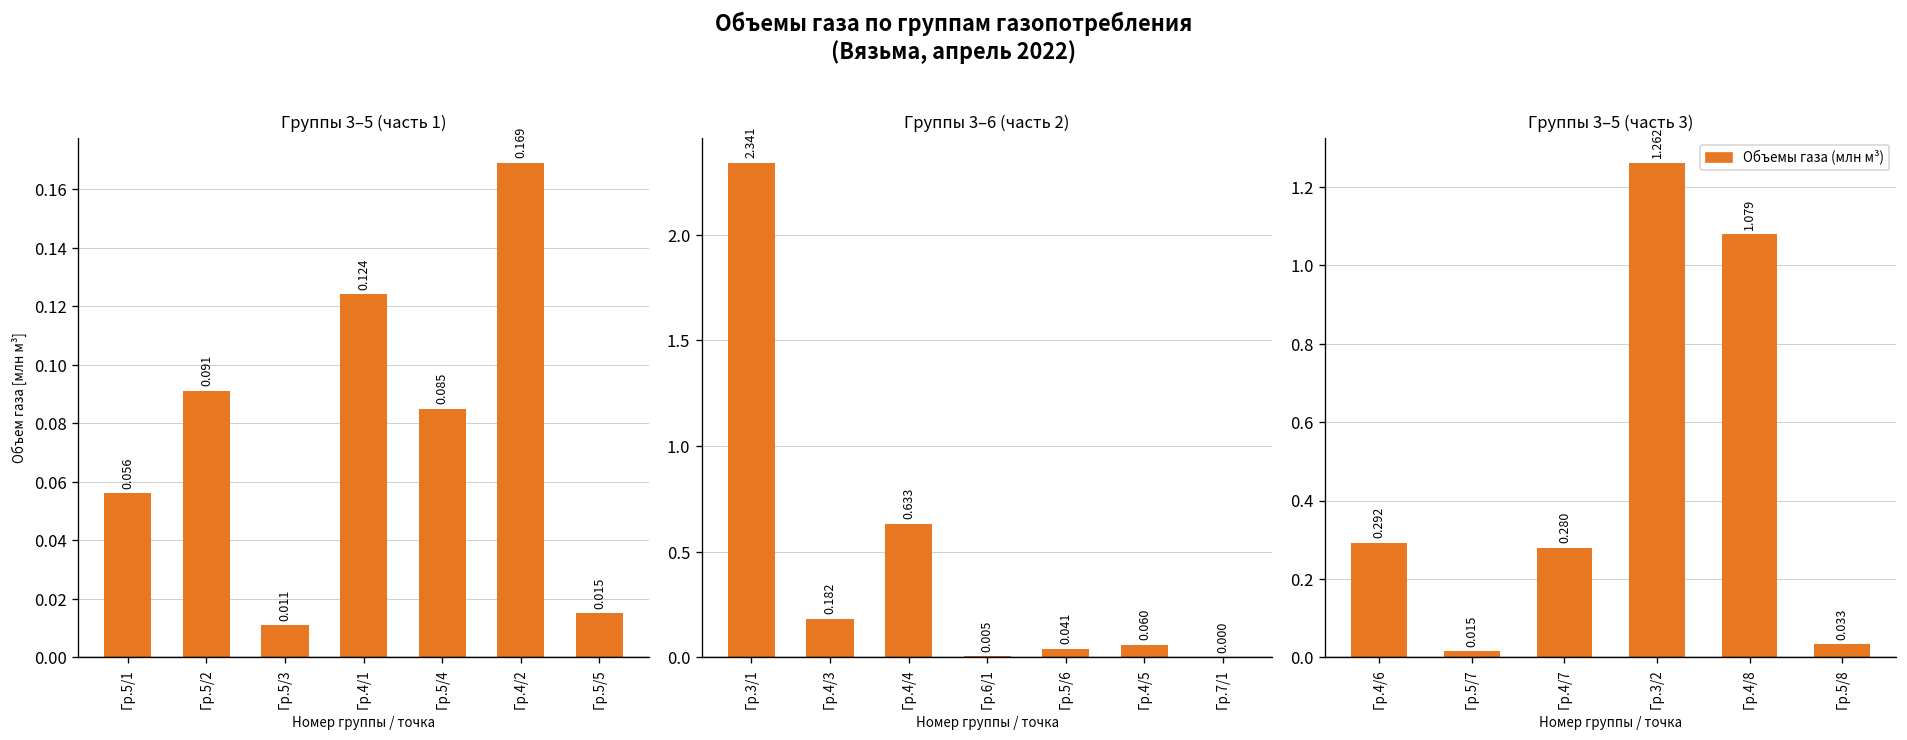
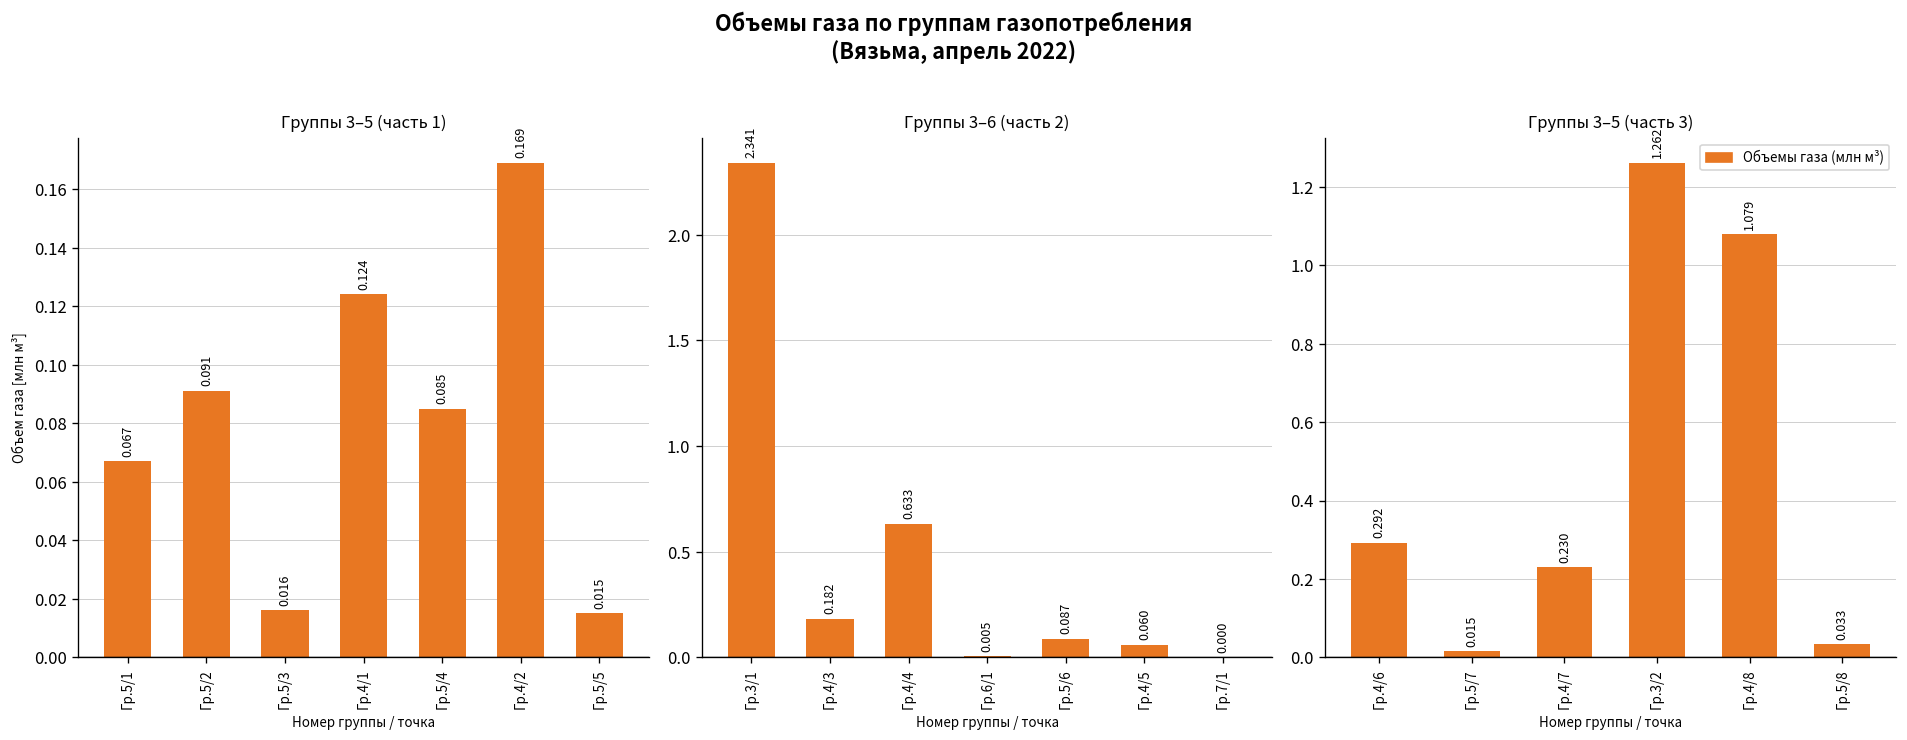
Группы 3–5 (часть 1), Гр.5/1: 0.056 -> 0.067
Группы 3–5 (часть 1), Гр.5/3: 0.011 -> 0.016
Группы 3–6 (часть 2), Гр.5/6: 0.041 -> 0.087
Группы 3–5 (часть 3), Гр.4/7: 0.280 -> 0.230
